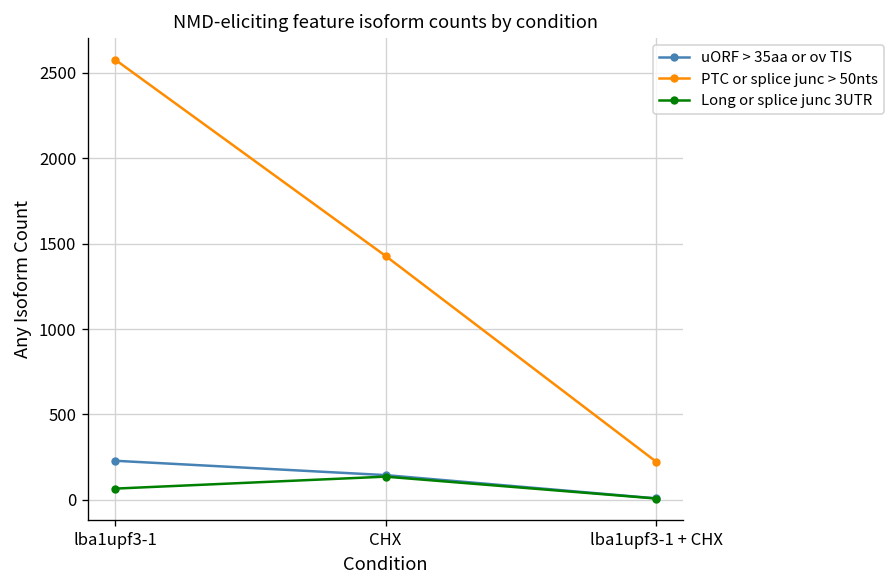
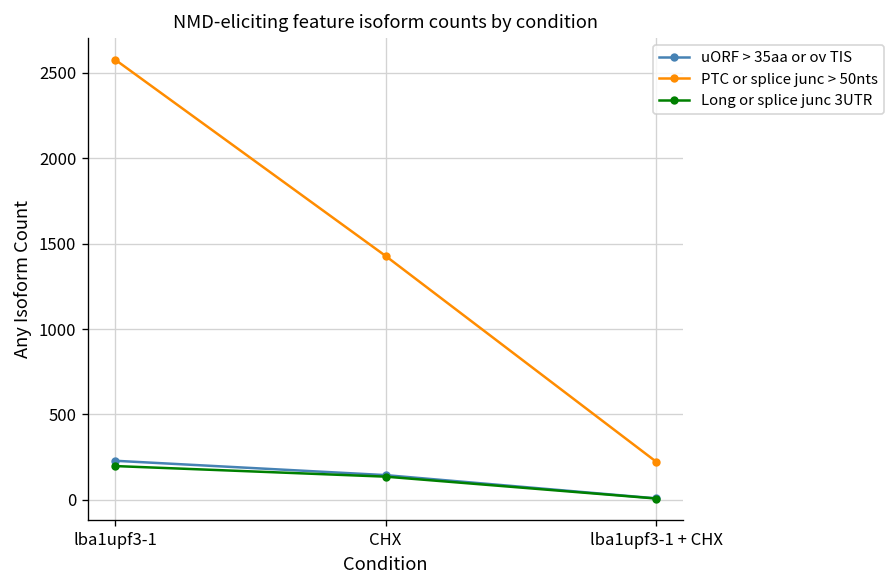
Long or splice junc 3UTR, lba1upf3-1: 70 -> 200
